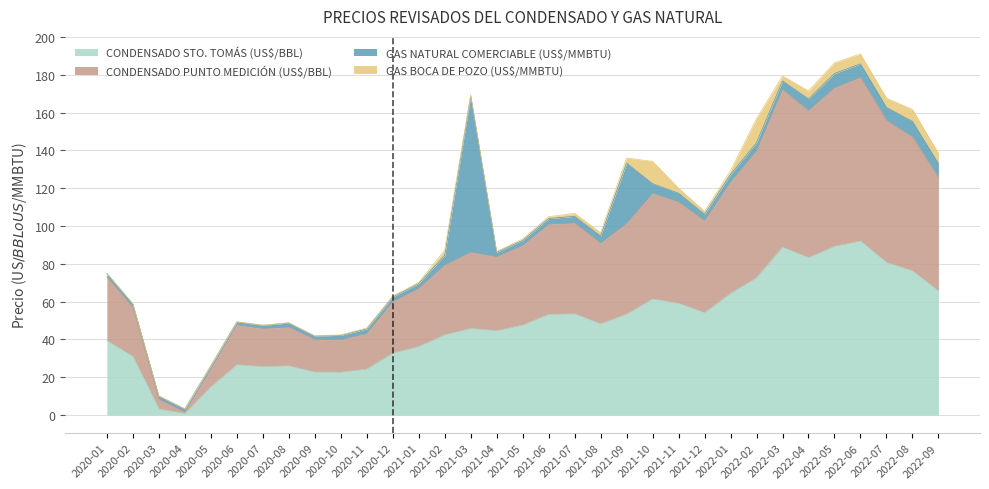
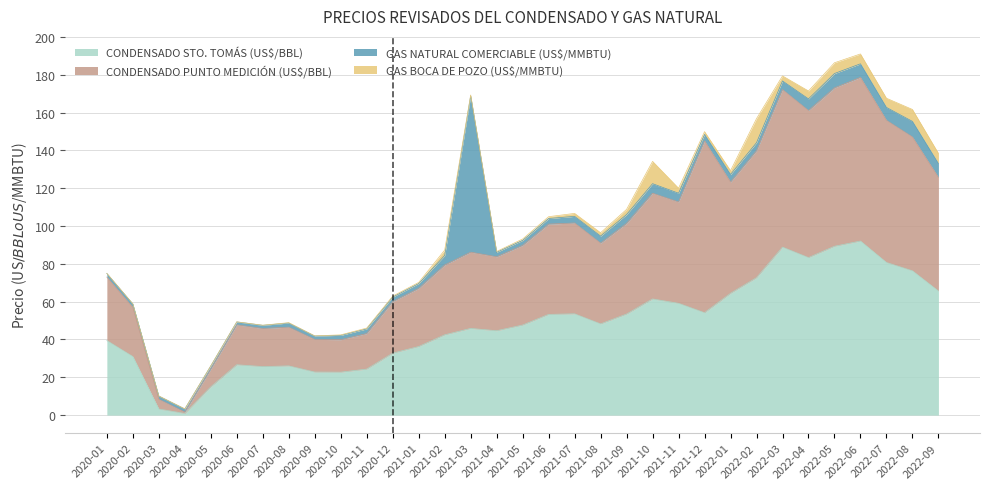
GAS NATURAL COMERCIABLE (US$/MMBTU), 2021-09: 32 -> 5
CONDENSADO PUNTO MEDICIÓN (US$/BBL), 2021-12: 49 -> 91
